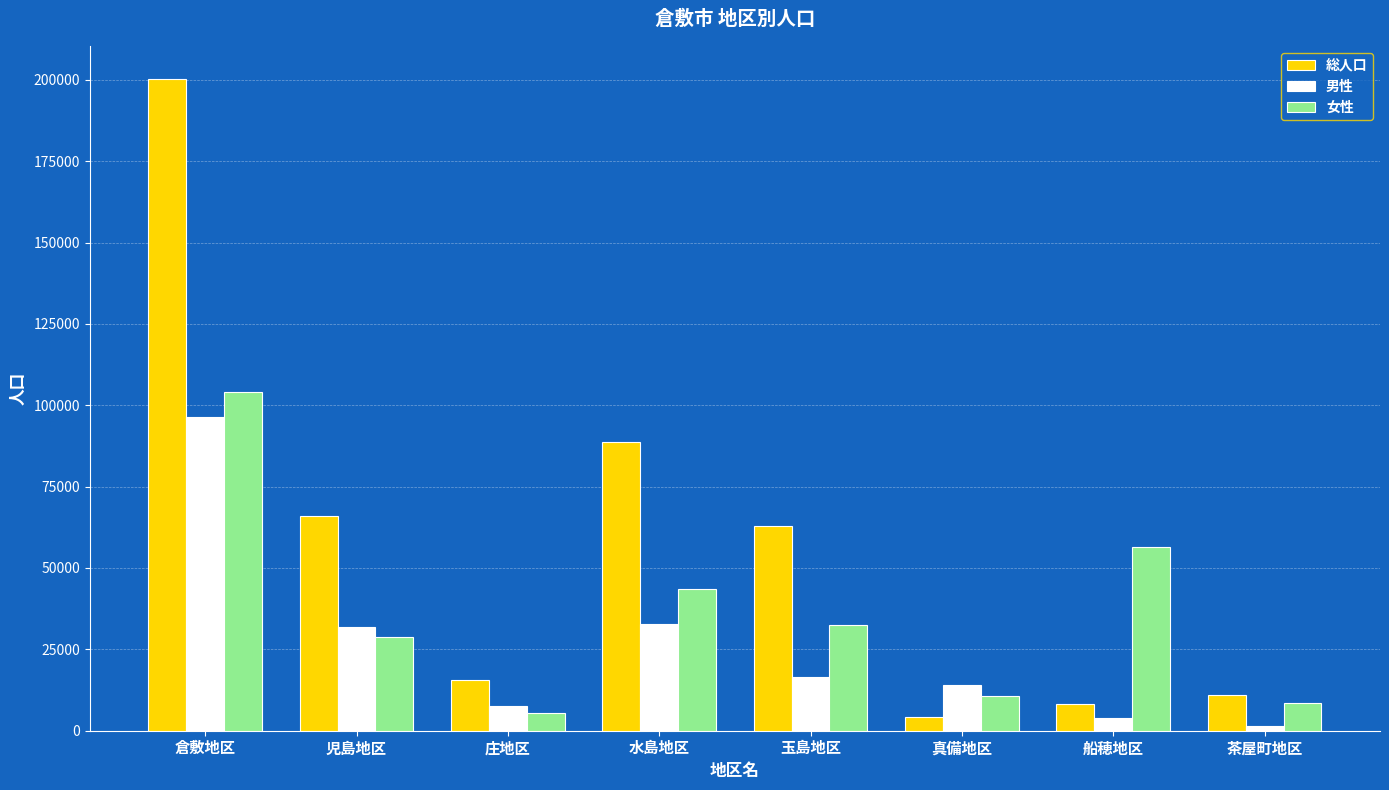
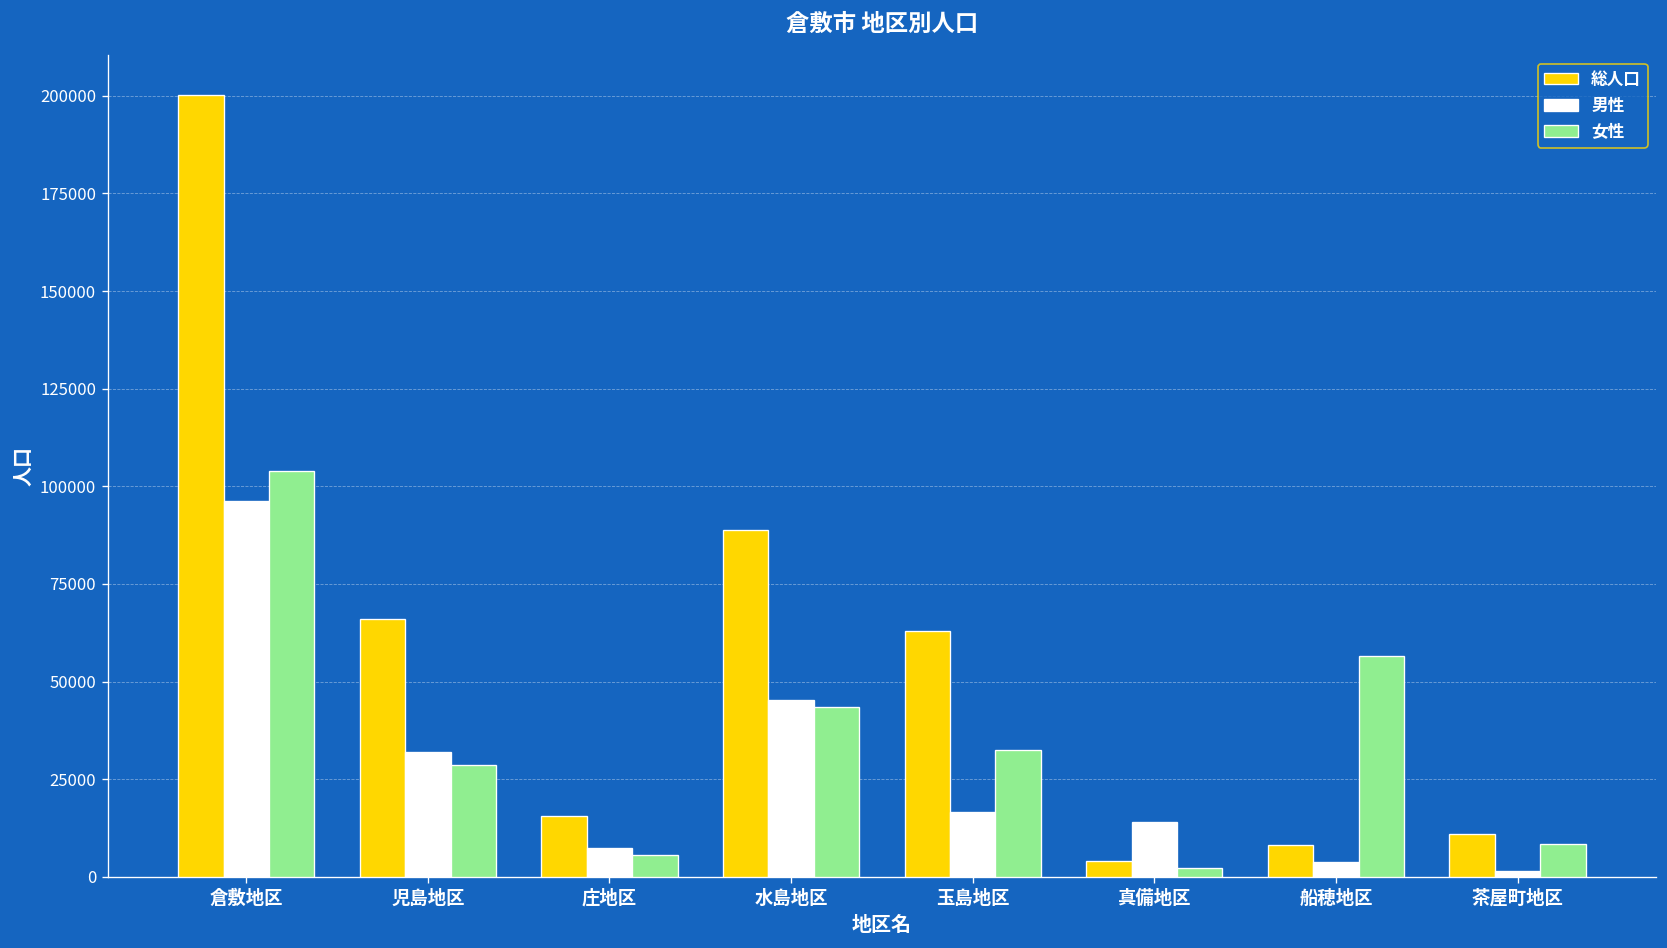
男性, 水島地区: 33000 -> 45000
女性, 真備地区: 11000 -> 2000
